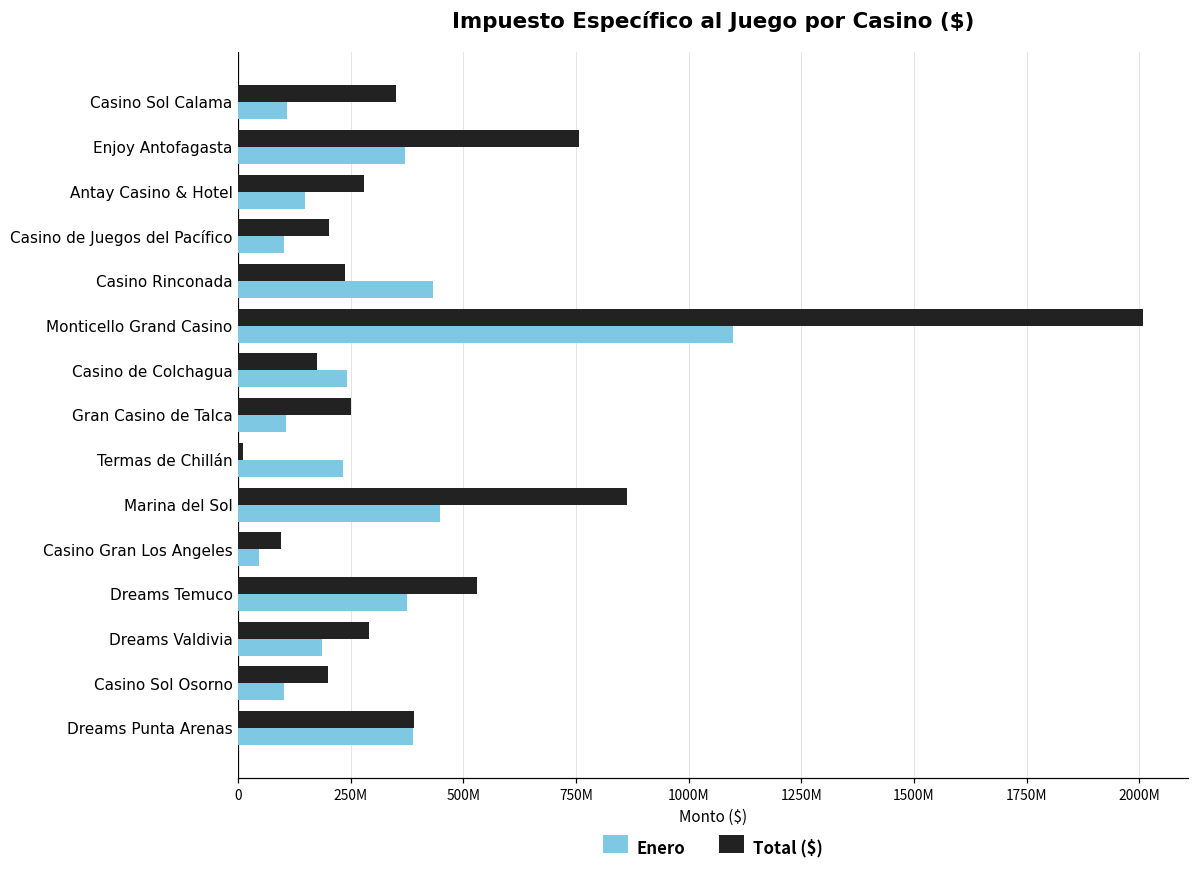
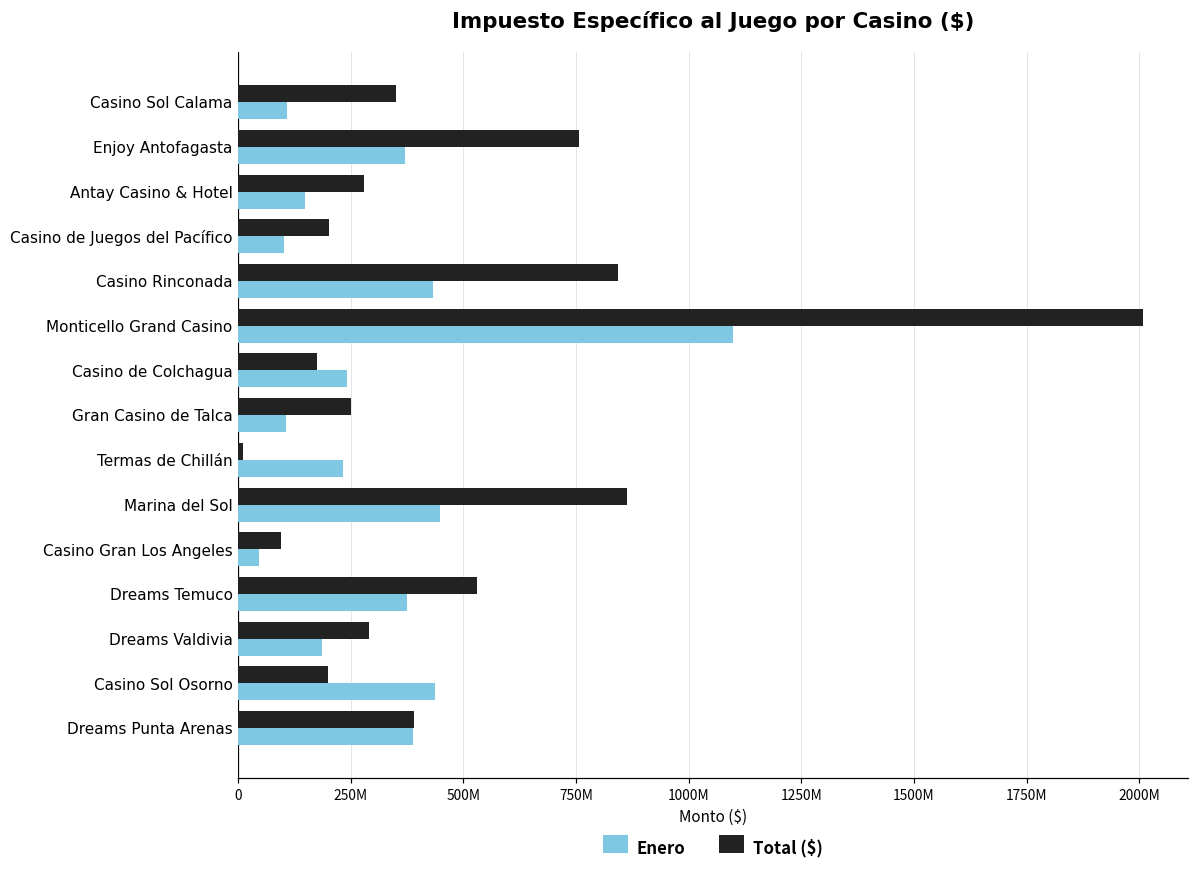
Total ($), Casino Rinconada: 240000000 -> 840000000
Enero, Casino Sol Osorno: 100000000 -> 440000000
